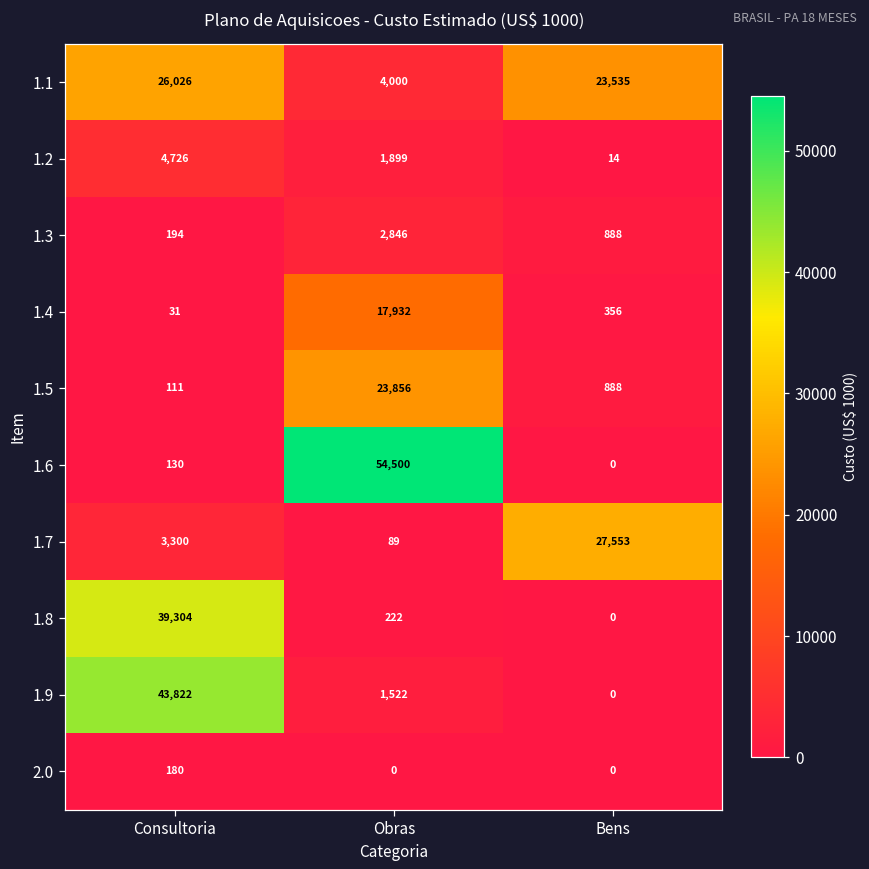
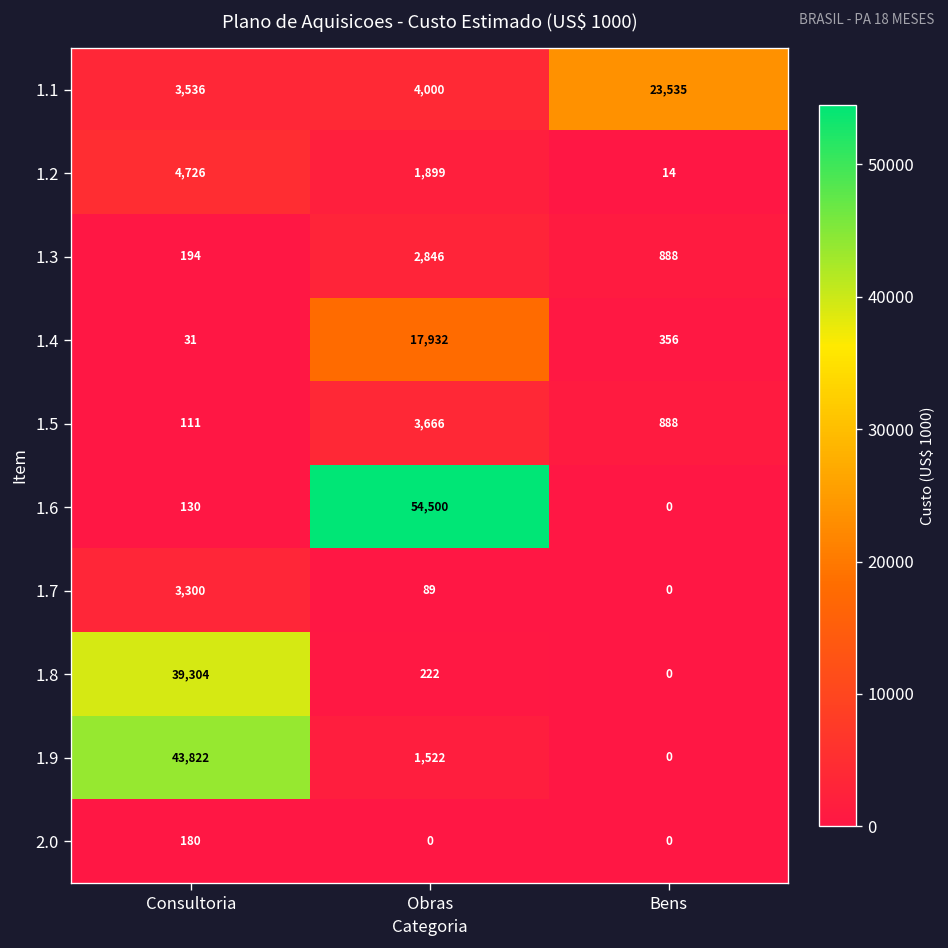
1.1, Consultoria: 26,026 -> 3,536
1.5, Obras: 23,856 -> 3,666
1.7, Bens: 27,553 -> 0
